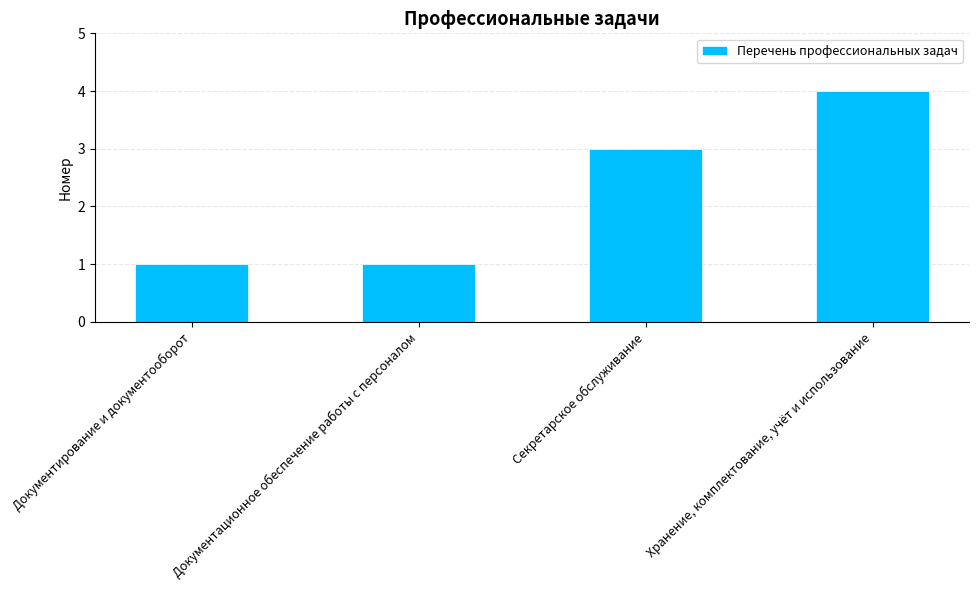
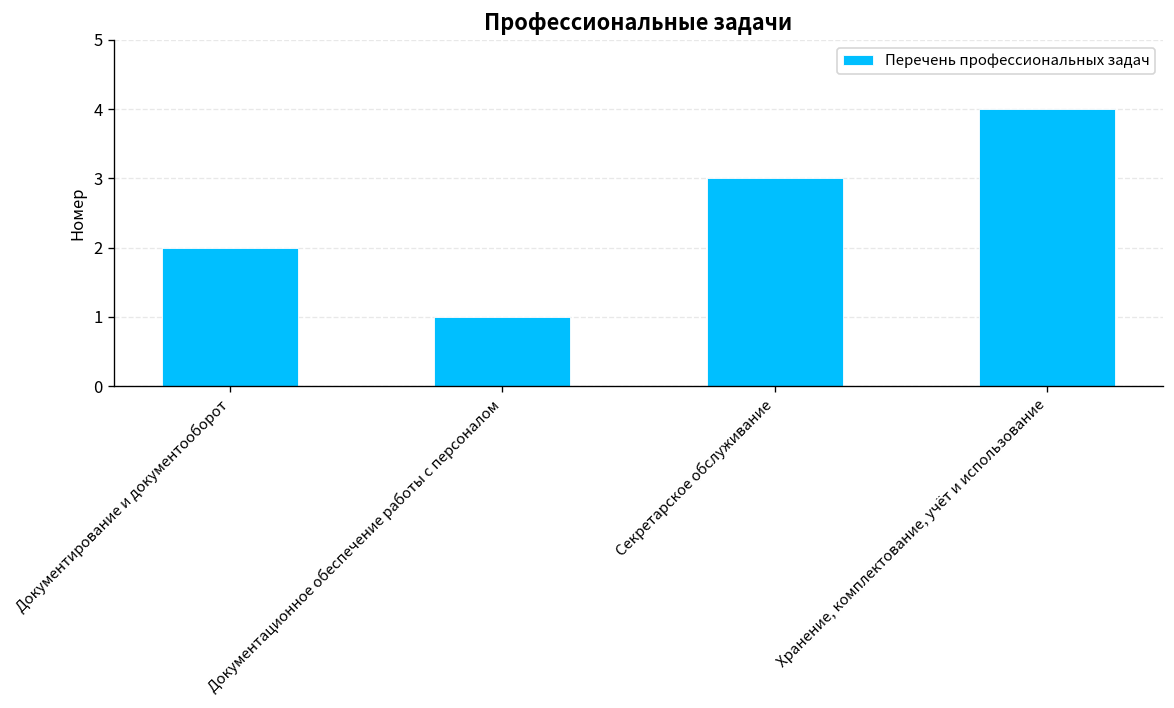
Документирование и документооборот: 1 -> 2
